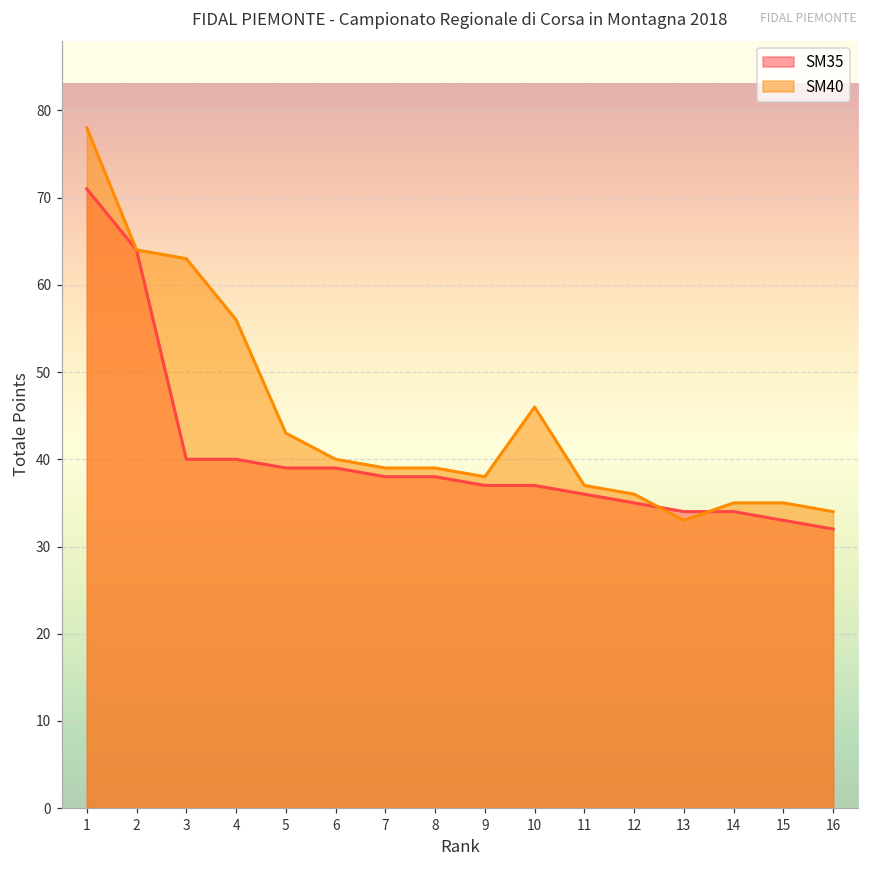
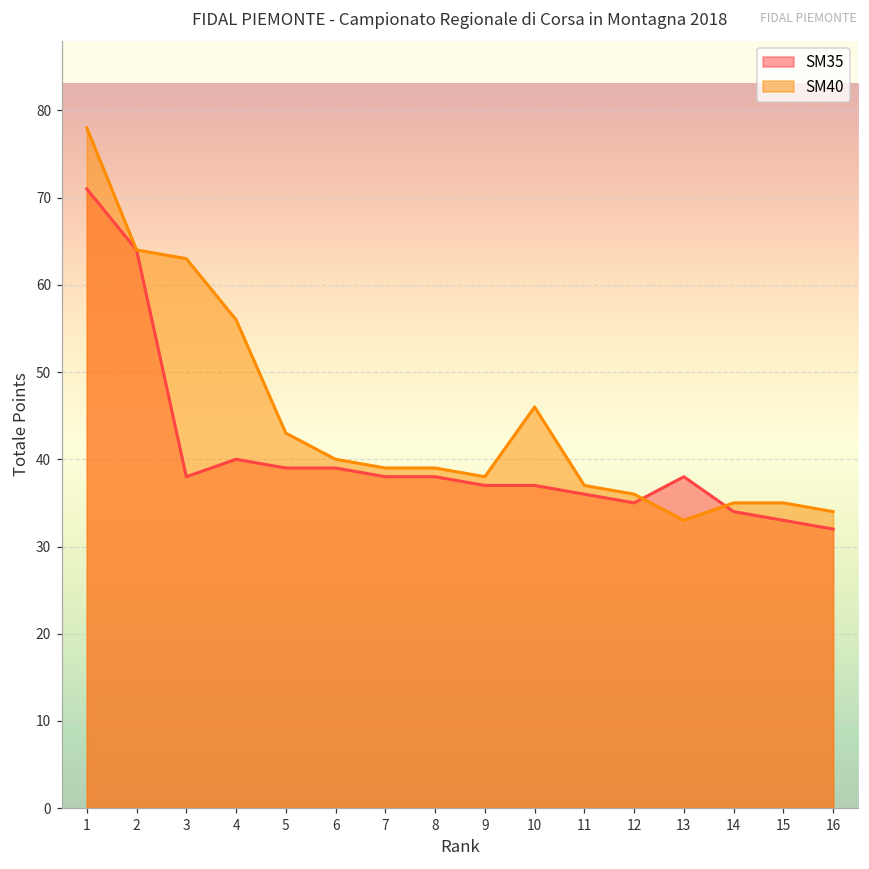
SM35, 3: 40 -> 38
SM35, 13: 34 -> 38
